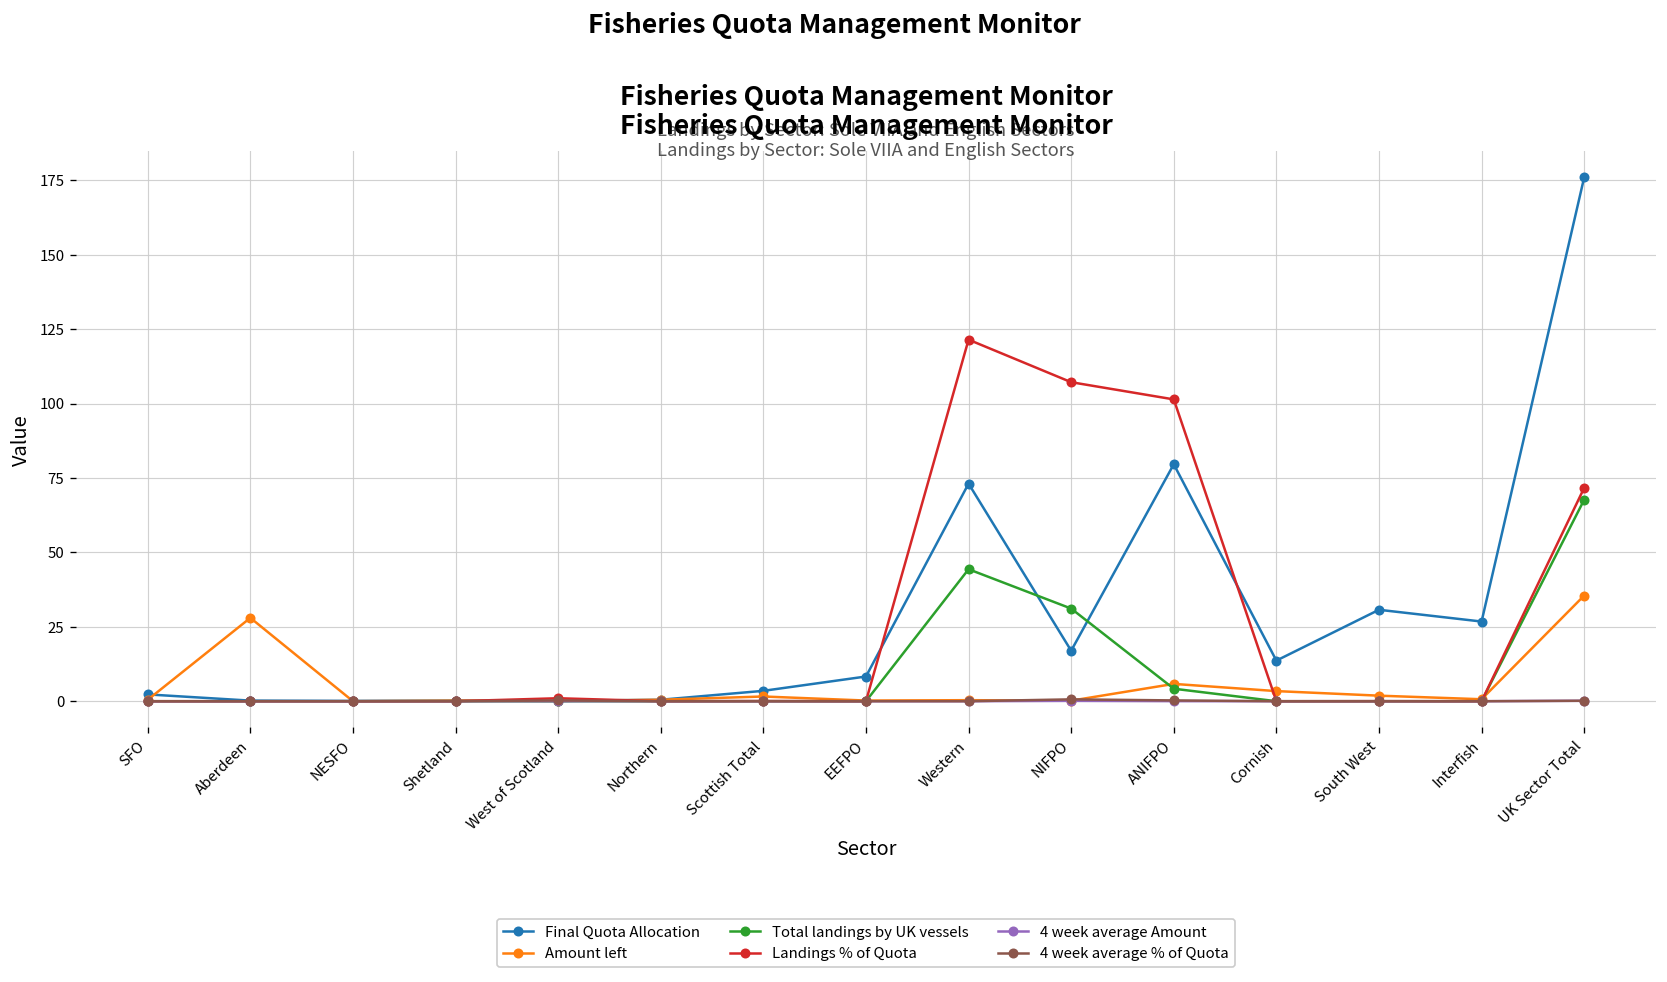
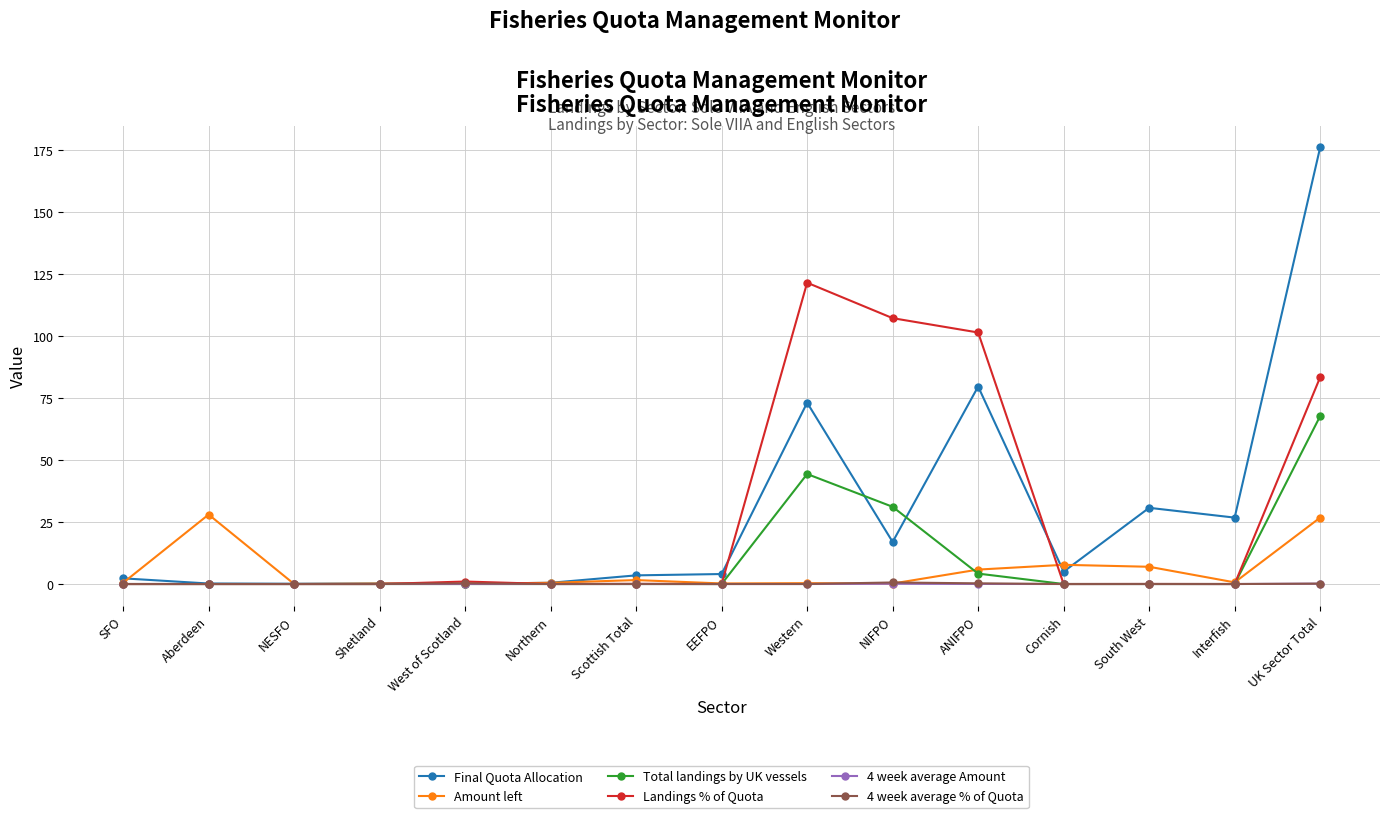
Final Quota Allocation, EEFPO: 8 -> 4
Final Quota Allocation, Cornish: 14 -> 5
Amount left, Cornish: 3 -> 8
Amount left, South West: 2 -> 7
Amount left, UK Sector Total: 35 -> 27
Landings % of Quota, UK Sector Total: 72 -> 83
